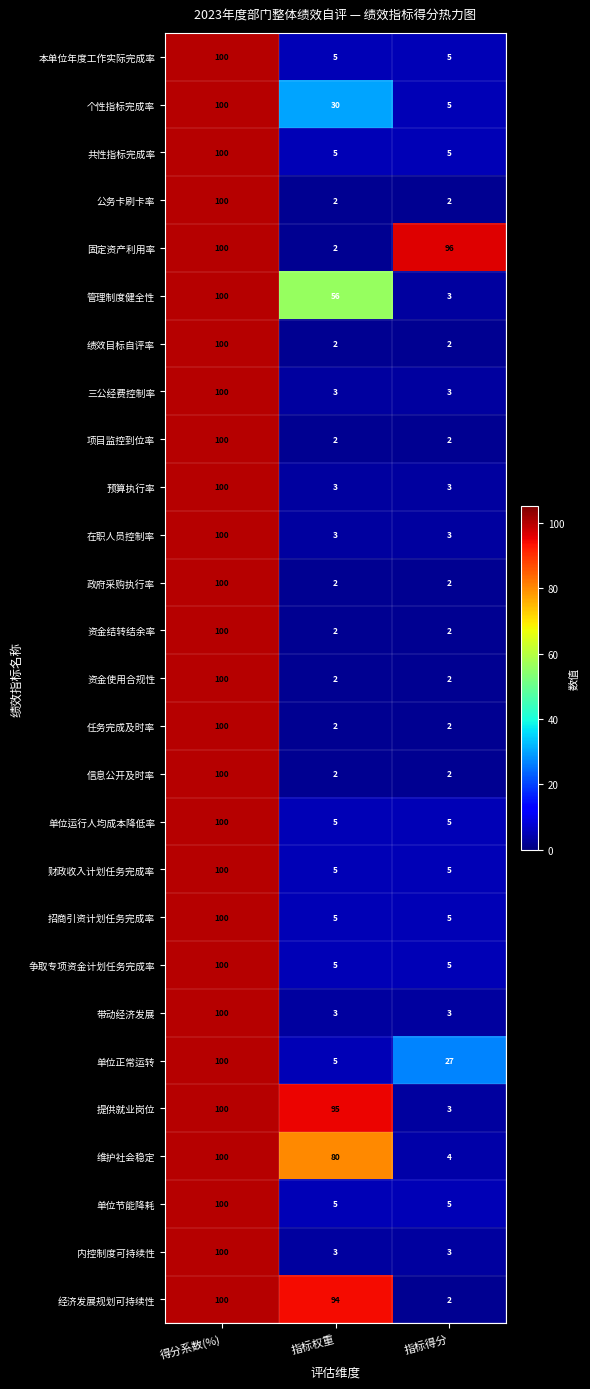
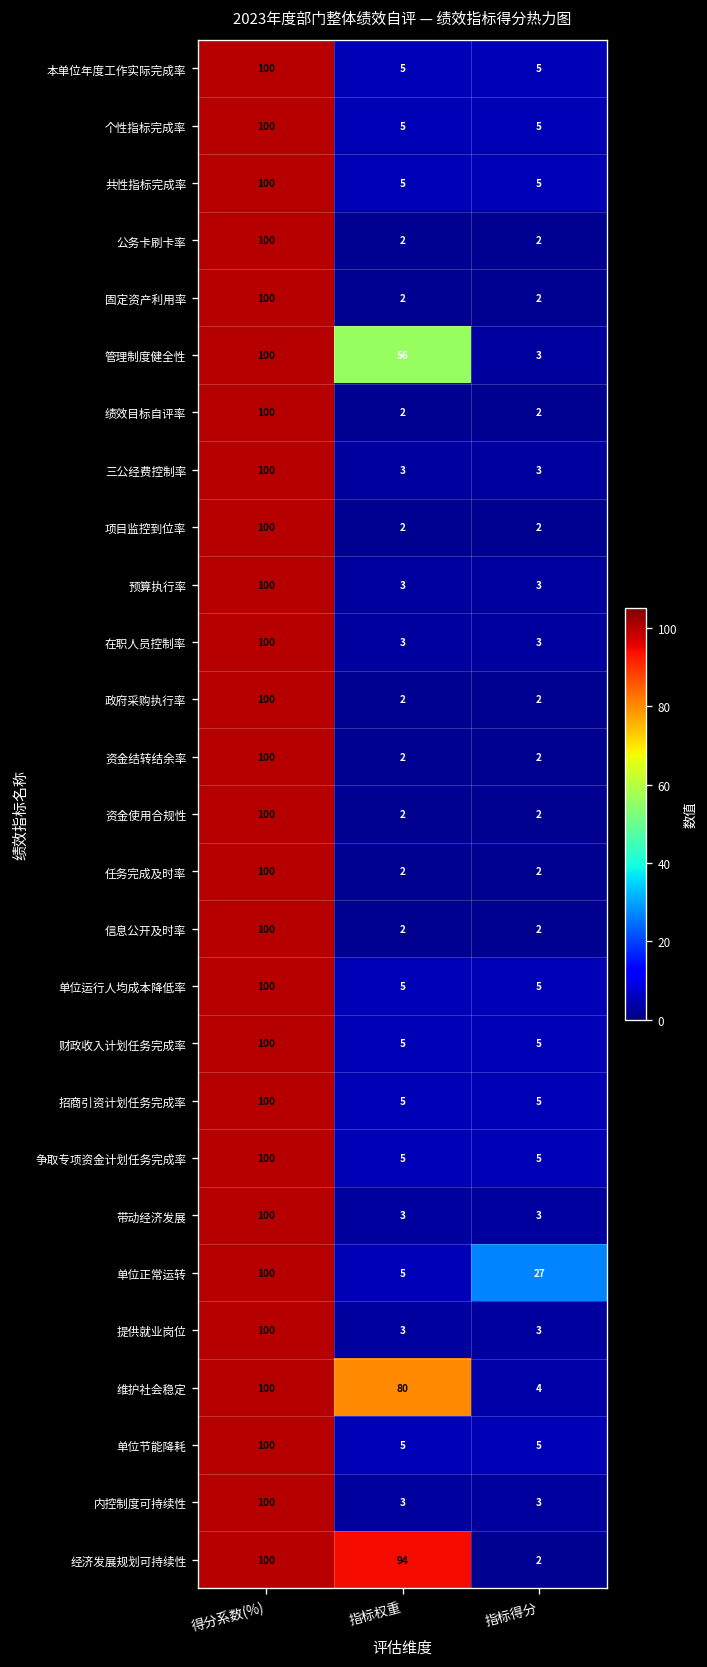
个性指标完成率, 指标权重: 30 -> 5
固定资产利用率, 指标得分: 96 -> 2
提供就业岗位, 指标权重: 95 -> 3
